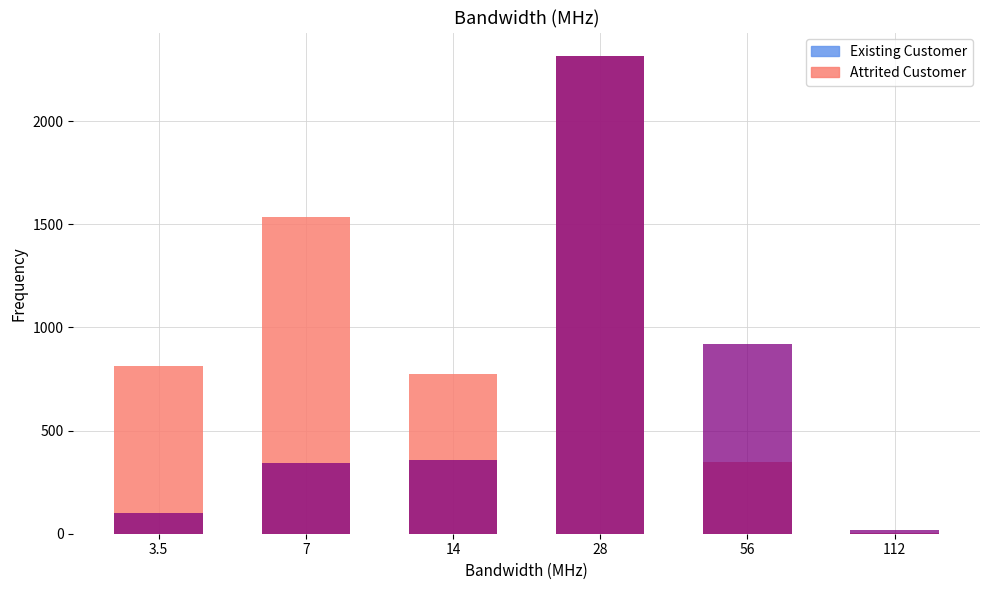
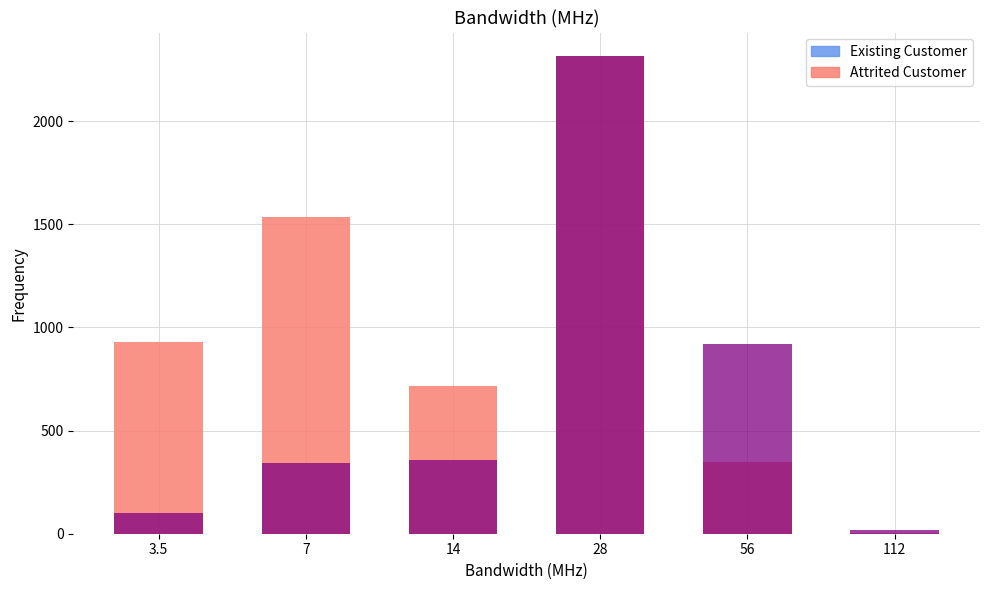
Attrited Customer, 3.5: 810 -> 930
Attrited Customer, 14: 780 -> 720
